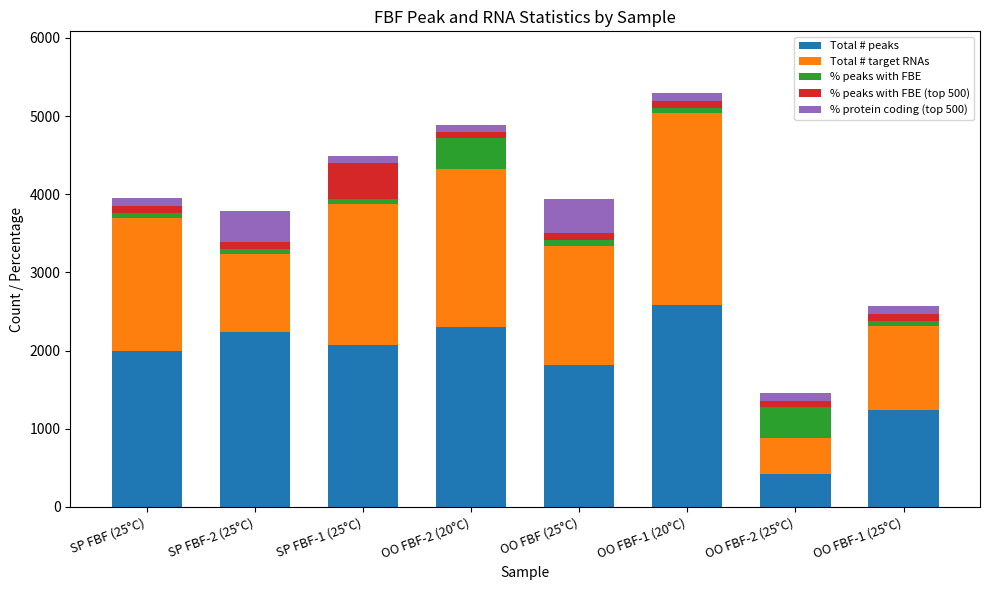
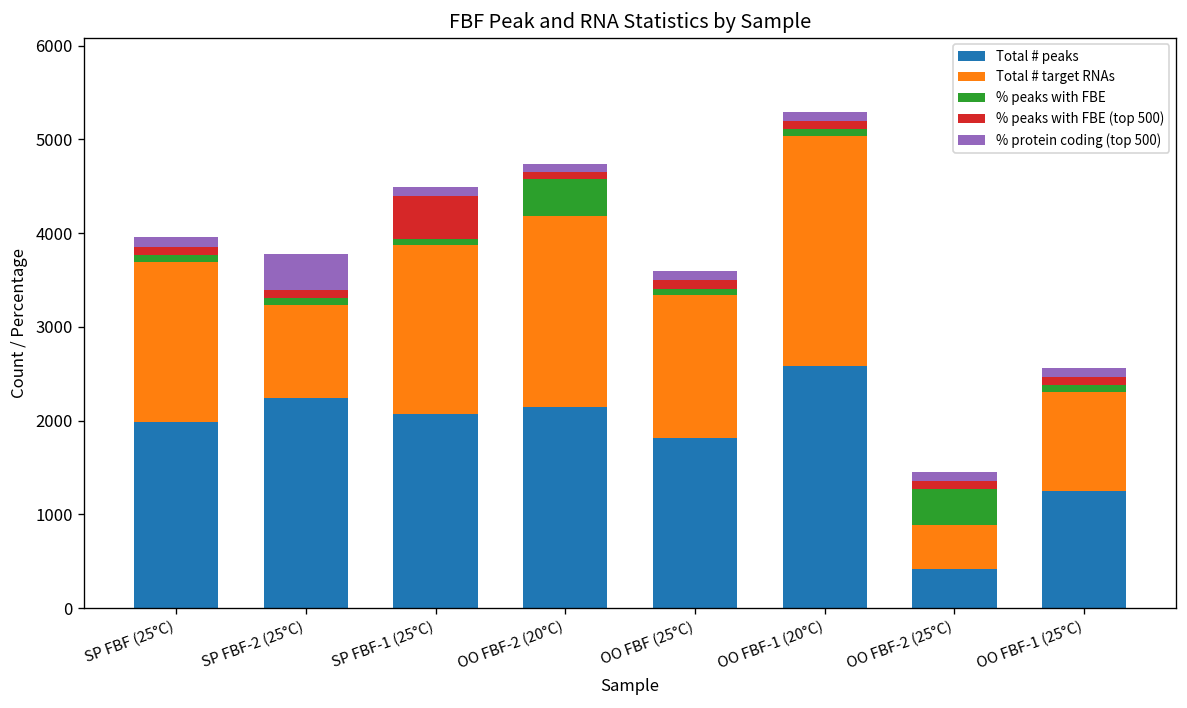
Total # peaks, OO FBF-2 (20°C): 2300 -> 2200
% protein coding (top 500), OO FBF (25°C): 400 -> 100
